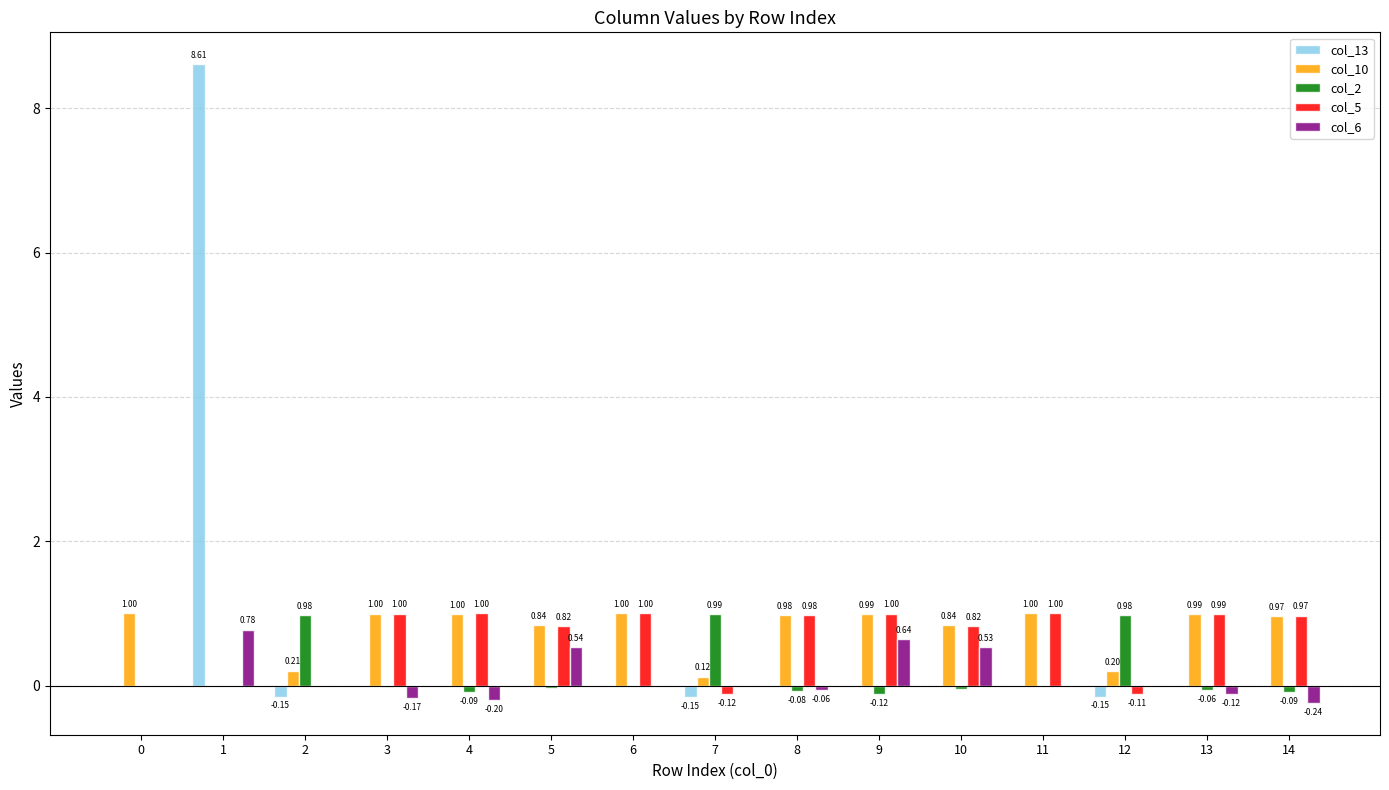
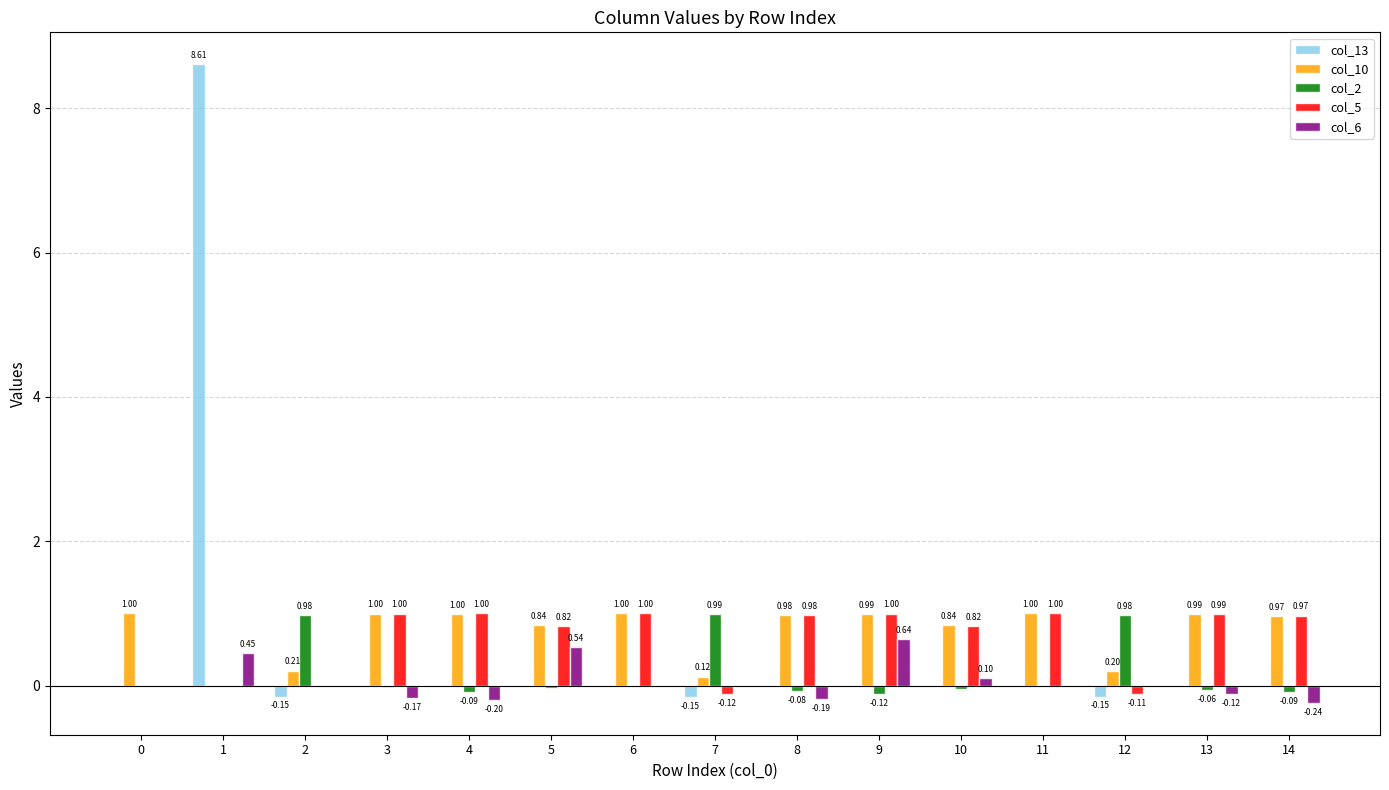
col_6, 1: 0.78 -> 0.45
col_6, 8: -0.06 -> -0.19
col_6, 10: 0.53 -> 0.10
